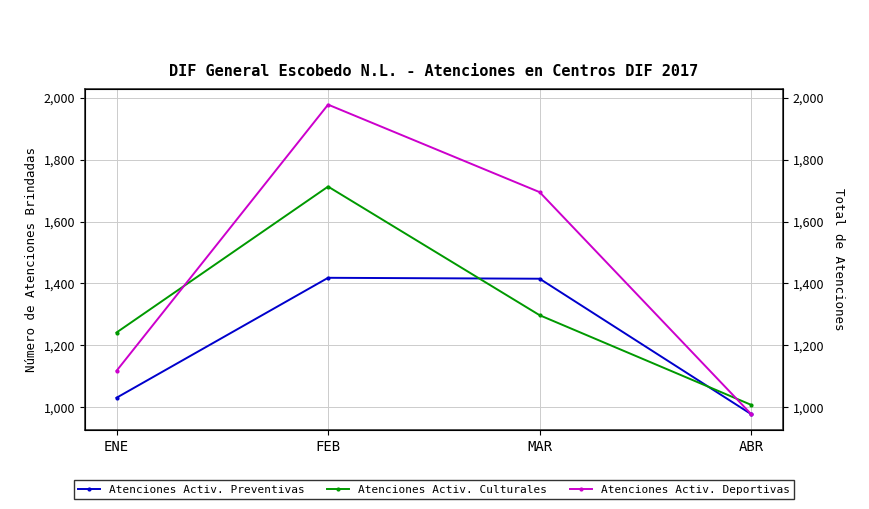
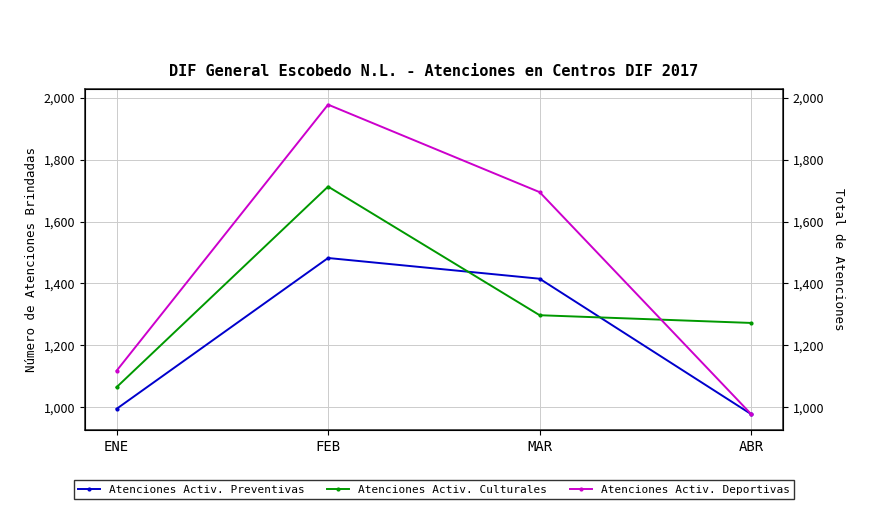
Atenciones Activ. Preventivas, ENE: 1,030 -> 990
Atenciones Activ. Culturales, ENE: 1,240 -> 1,060
Atenciones Activ. Preventivas, FEB: 1,420 -> 1,480
Atenciones Activ. Culturales, ABR: 1,010 -> 1,270
